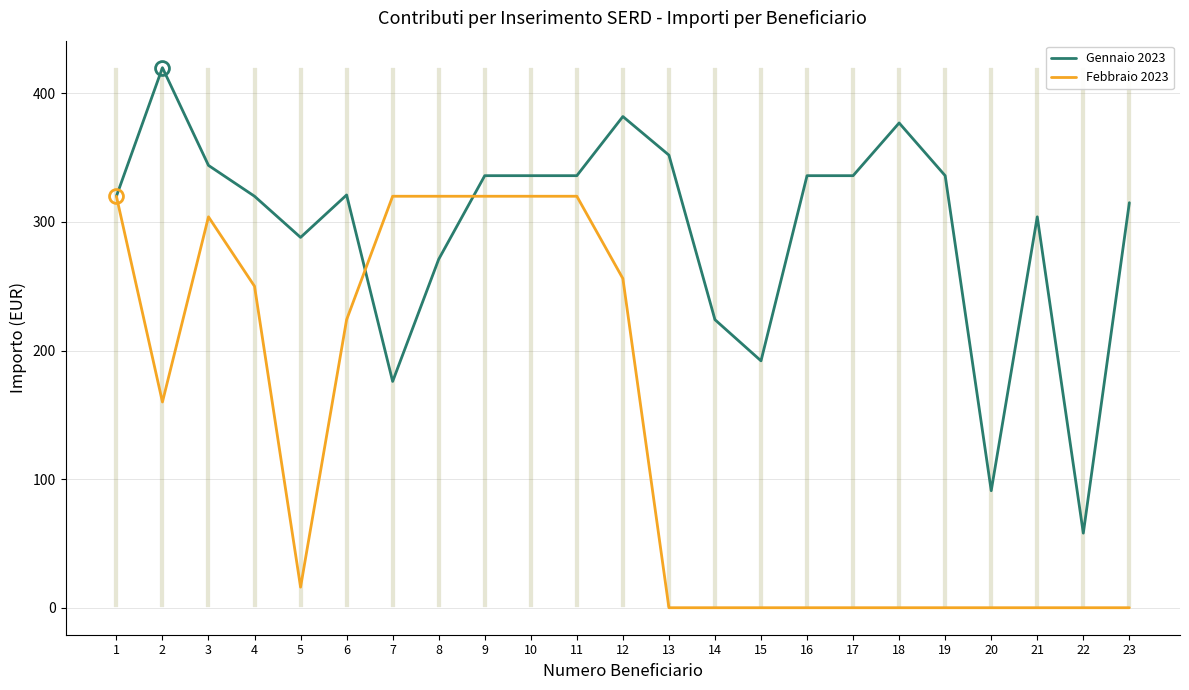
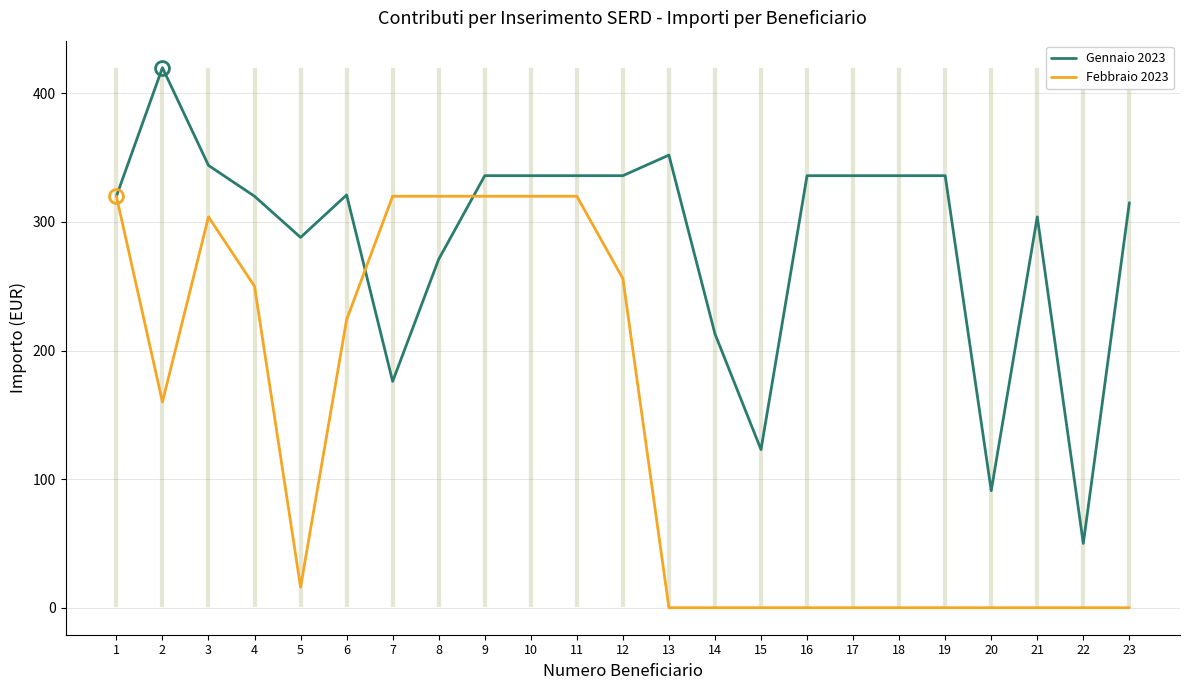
Gennaio 2023, 12: 382 -> 336
Gennaio 2023, 14: 224 -> 213
Gennaio 2023, 15: 192 -> 123
Gennaio 2023, 18: 377 -> 336
Gennaio 2023, 22: 58 -> 50
